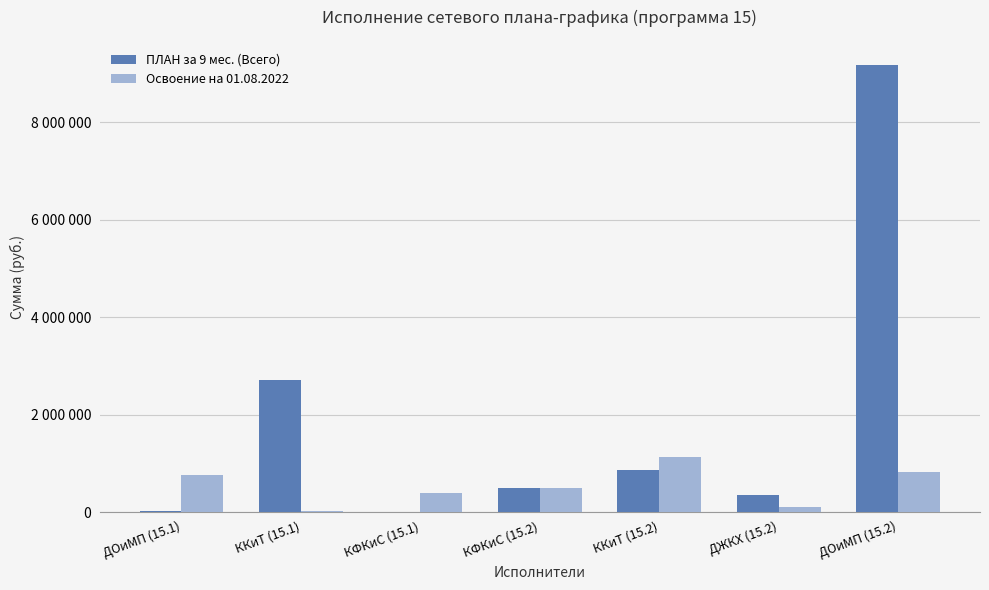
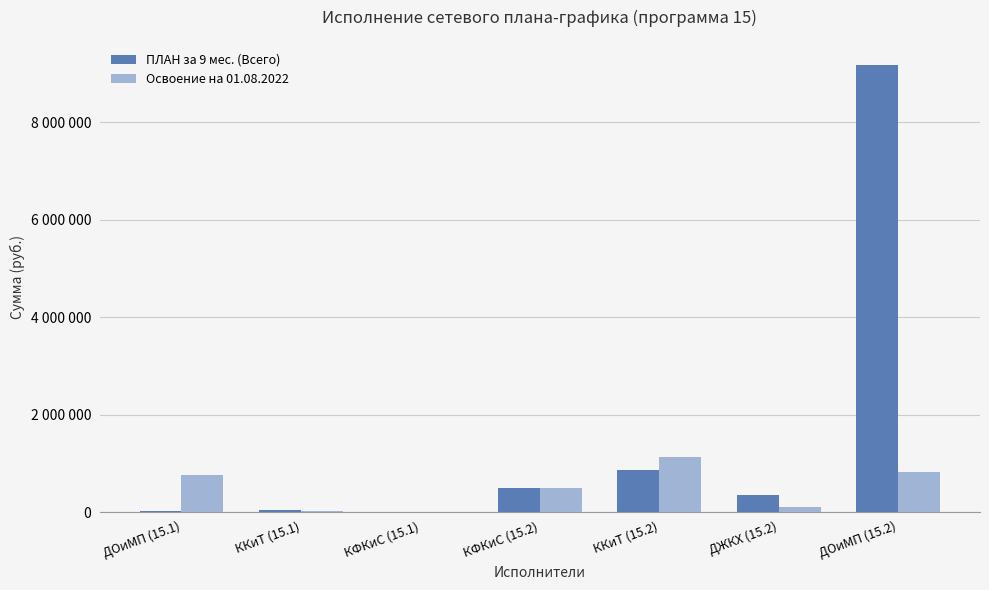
ПЛАН за 9 мес. (Всего), ККиТ (15.1): 2700000 -> 0
Освоение на 01.08.2022, КФКиС (15.1): 400000 -> 0
